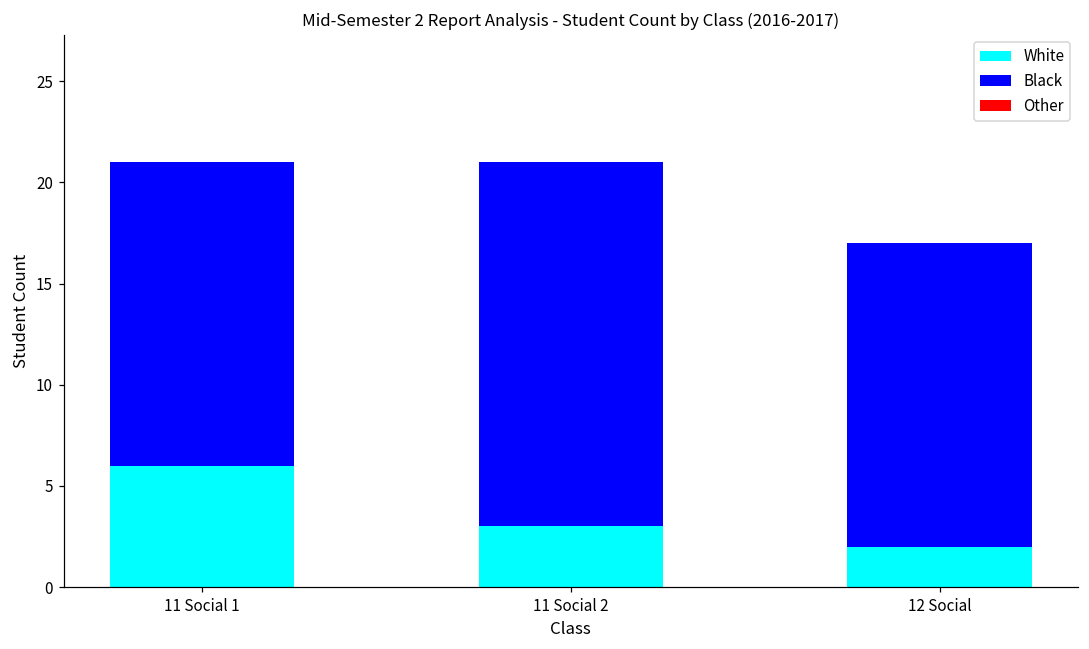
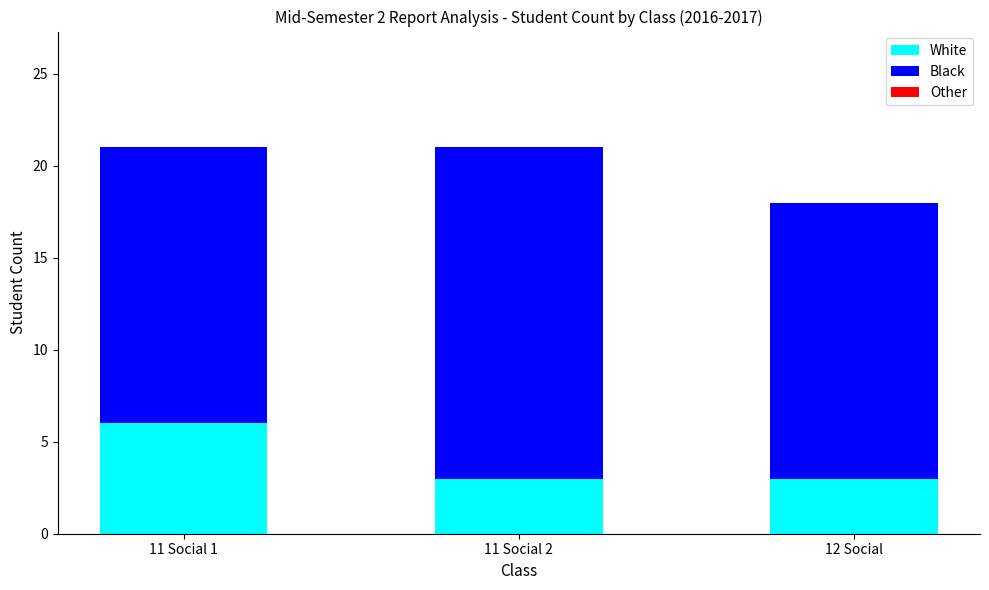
White, 12 Social: 2 -> 3
